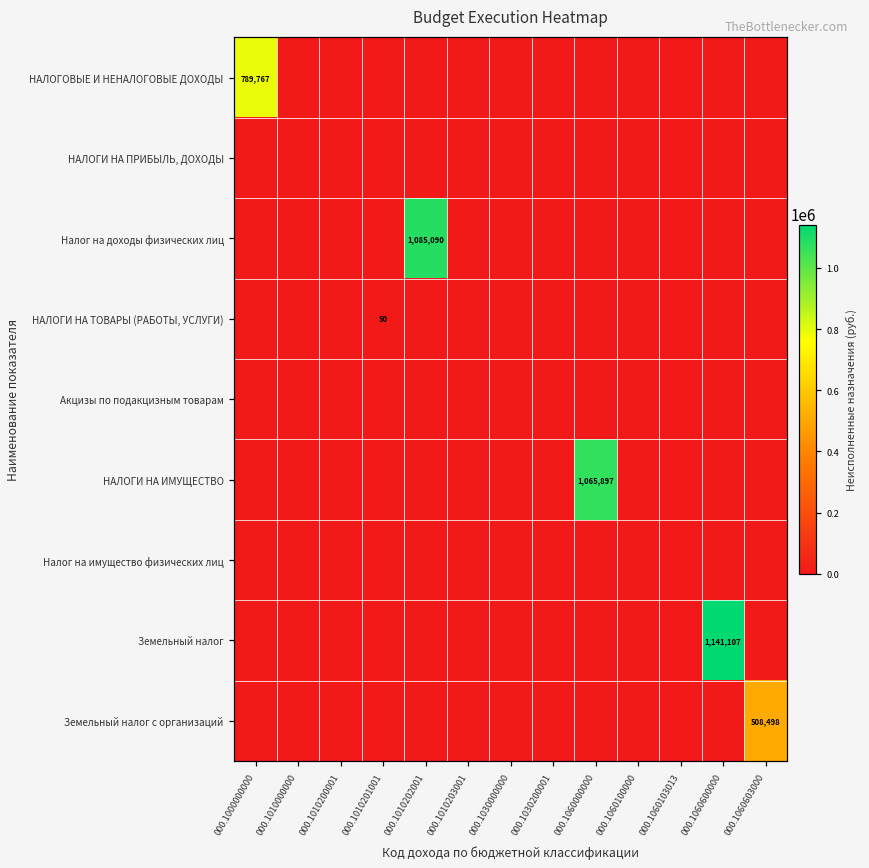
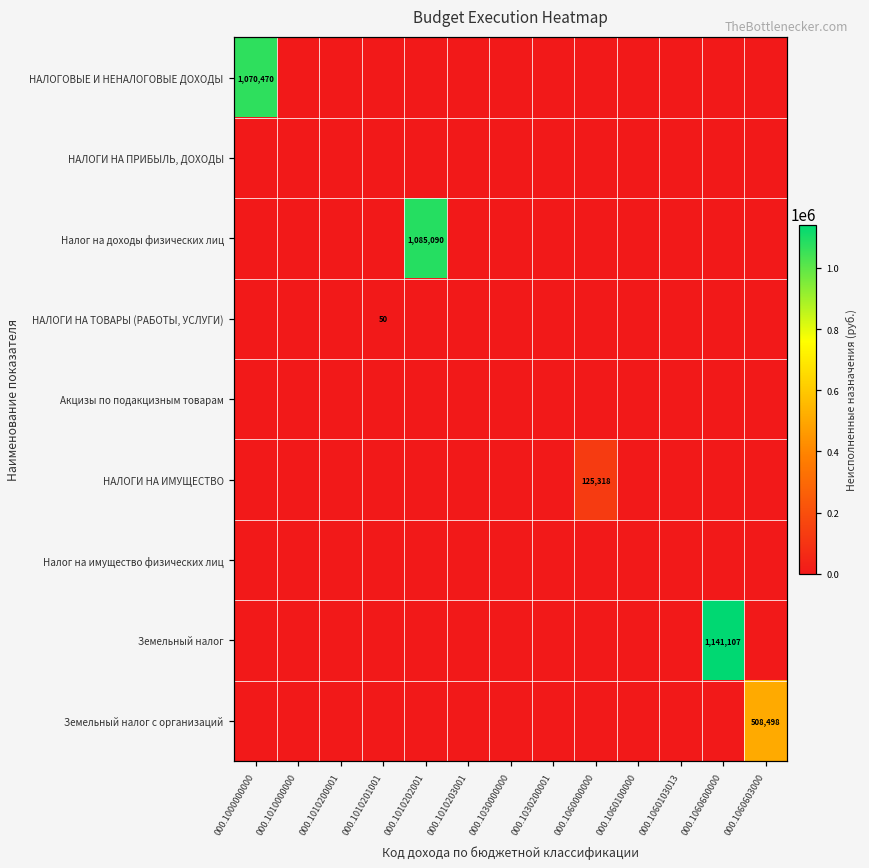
НАЛОГОВЫЕ И НЕНАЛОГОВЫЕ ДОХОДЫ, 000.1000000000: 789,767 -> 1,070,470
НАЛОГИ НА ИМУЩЕСТВО, 000.1060000000: 1,065,897 -> 125,318
